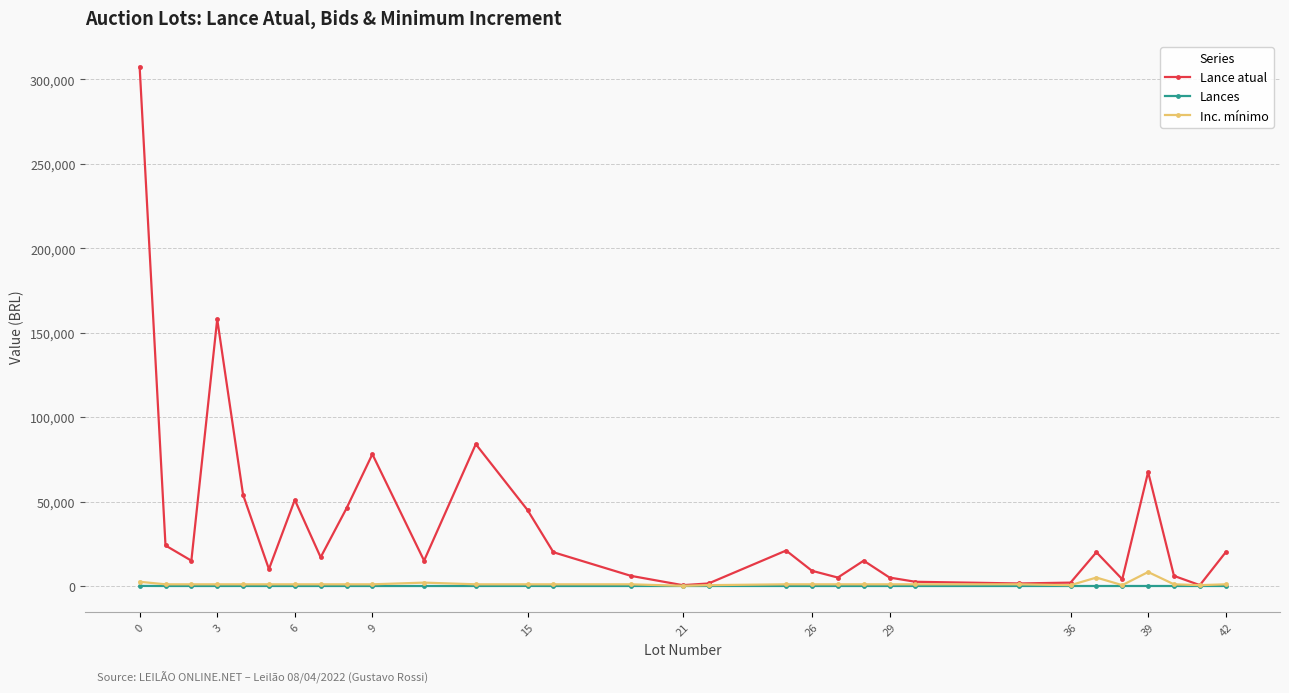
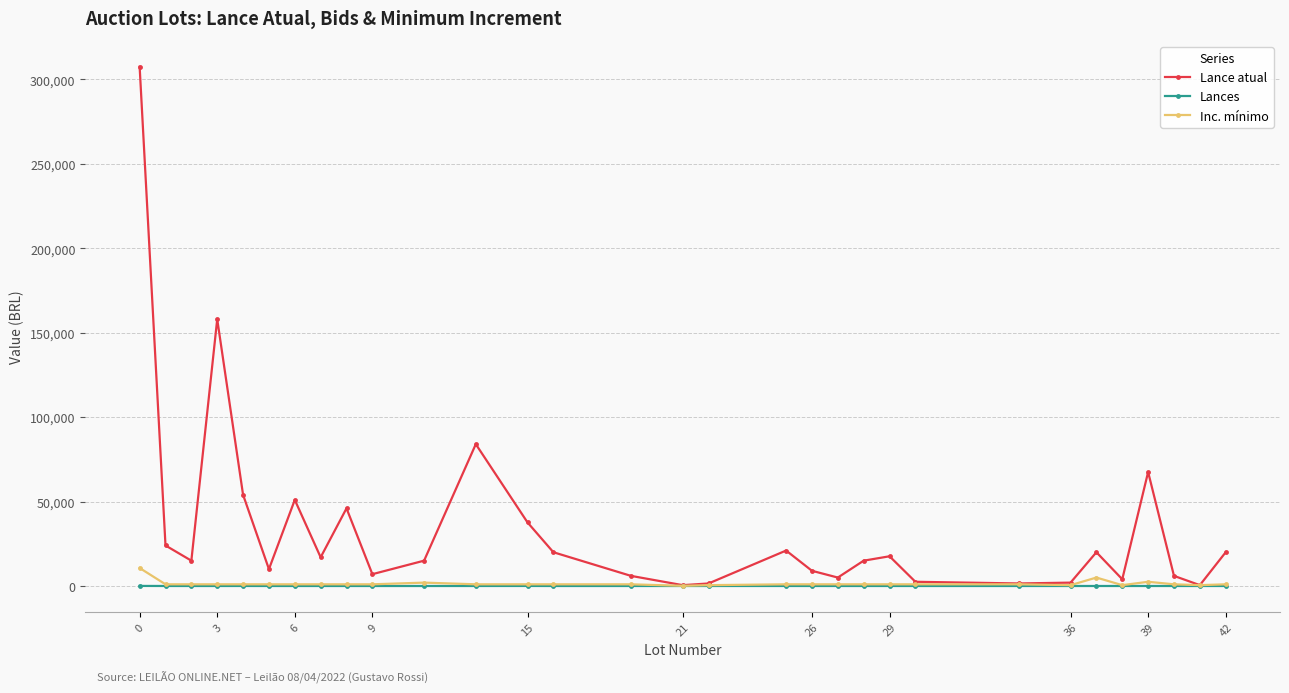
Inc. mínimo, 0: 3,000 -> 11,000
Lance atual, 9: 78,000 -> 7,000
Lance atual, 15: 45,000 -> 38,000
Lance atual, 29: 5,000 -> 18,000
Inc. mínimo, 39: 8,000 -> 3,000
